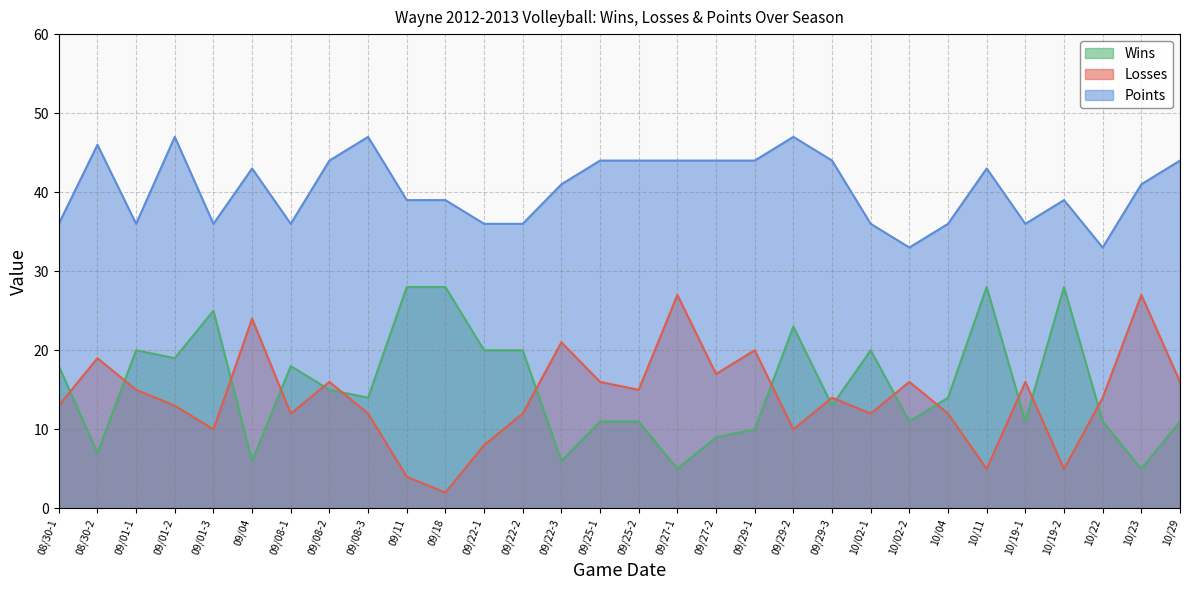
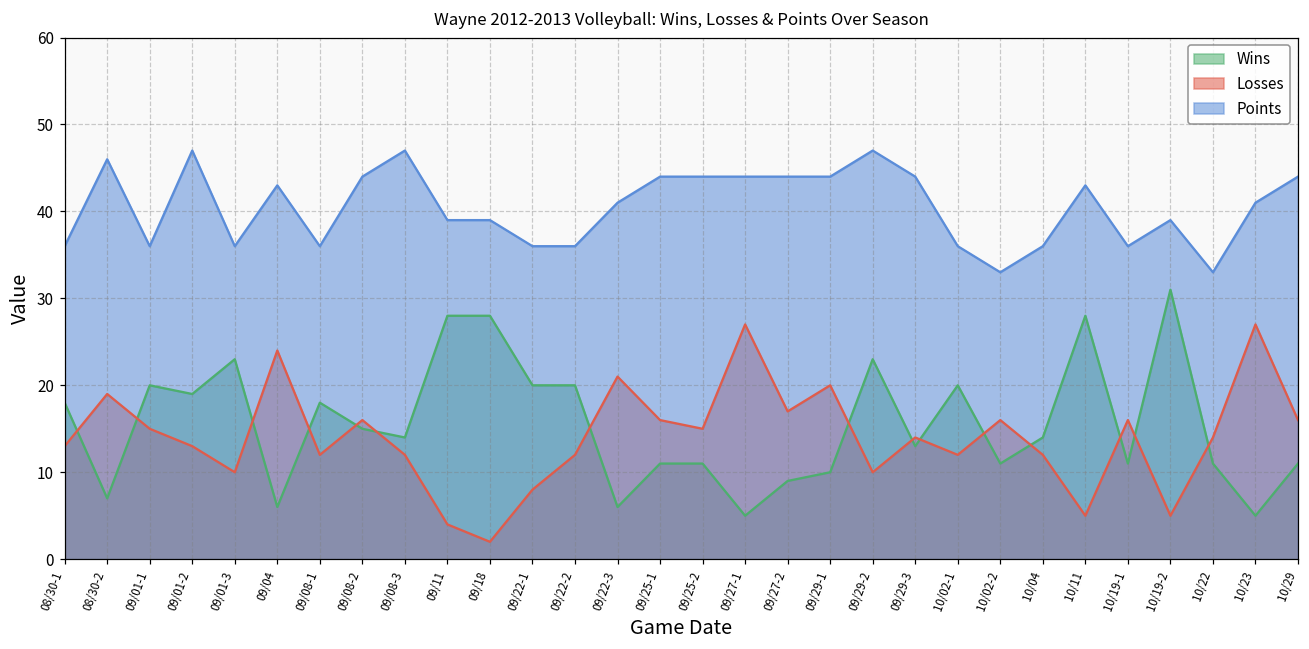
Wins, 09/01-3: 25 -> 23
Wins, 10/19-2: 28 -> 31
